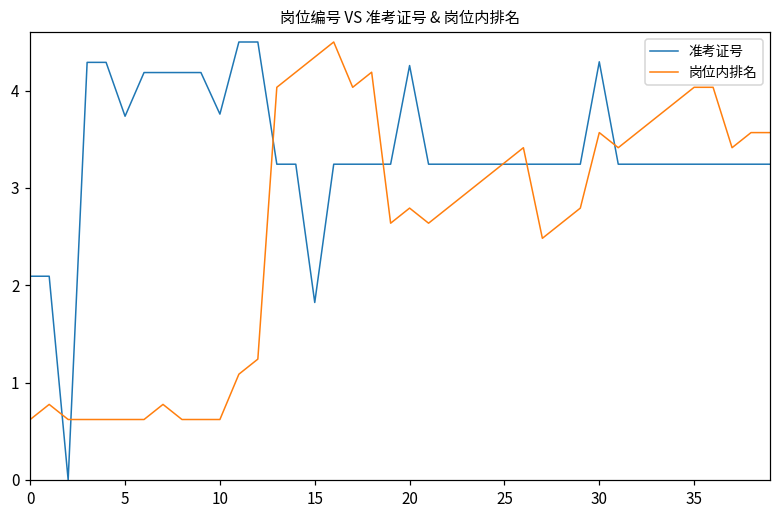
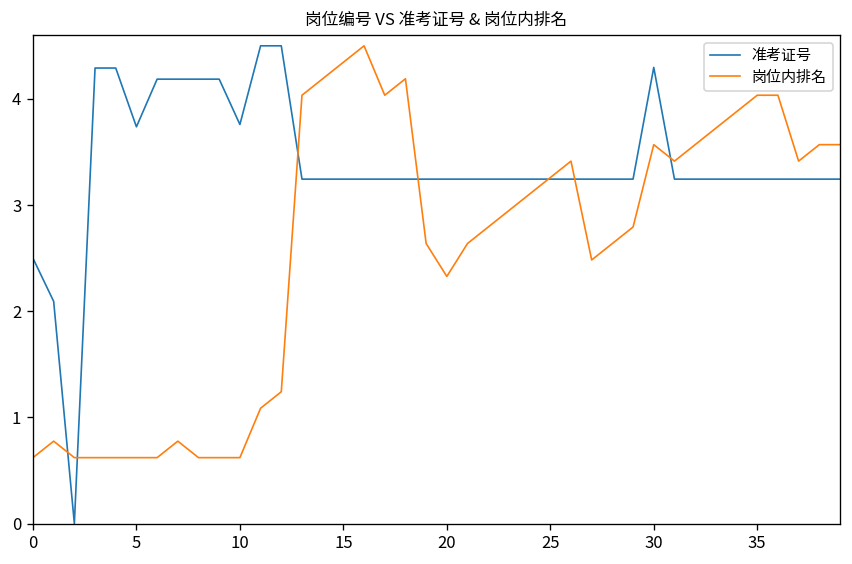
准考证号, 0: 2.1 -> 2.5
准考证号, 15: 1.8 -> 3.2
准考证号, 20: 4.3 -> 3.2
岗位内排名, 20: 2.8 -> 2.3
